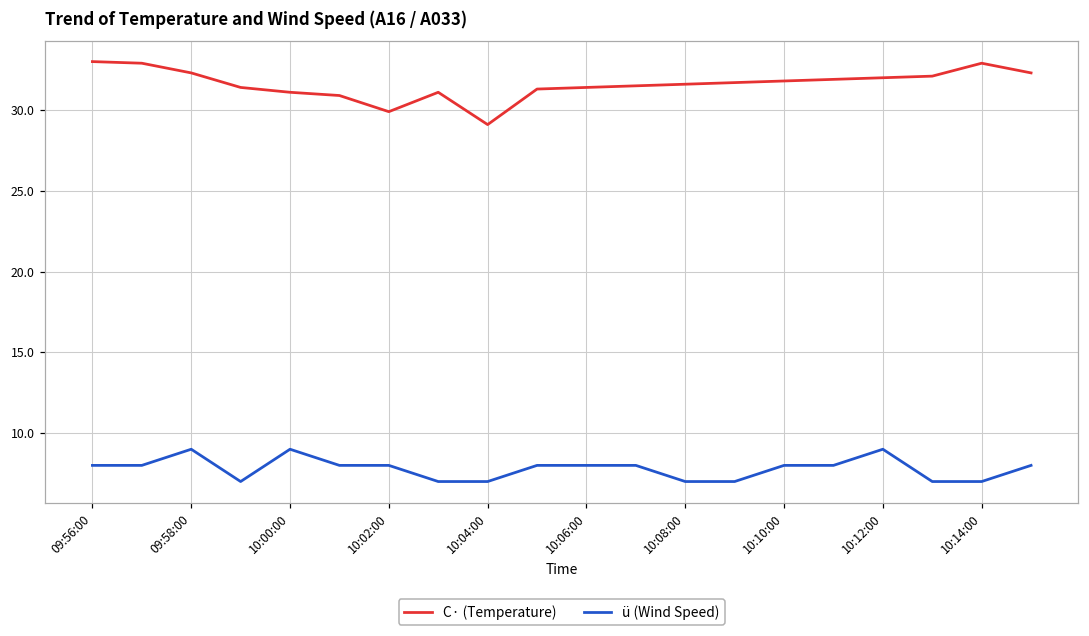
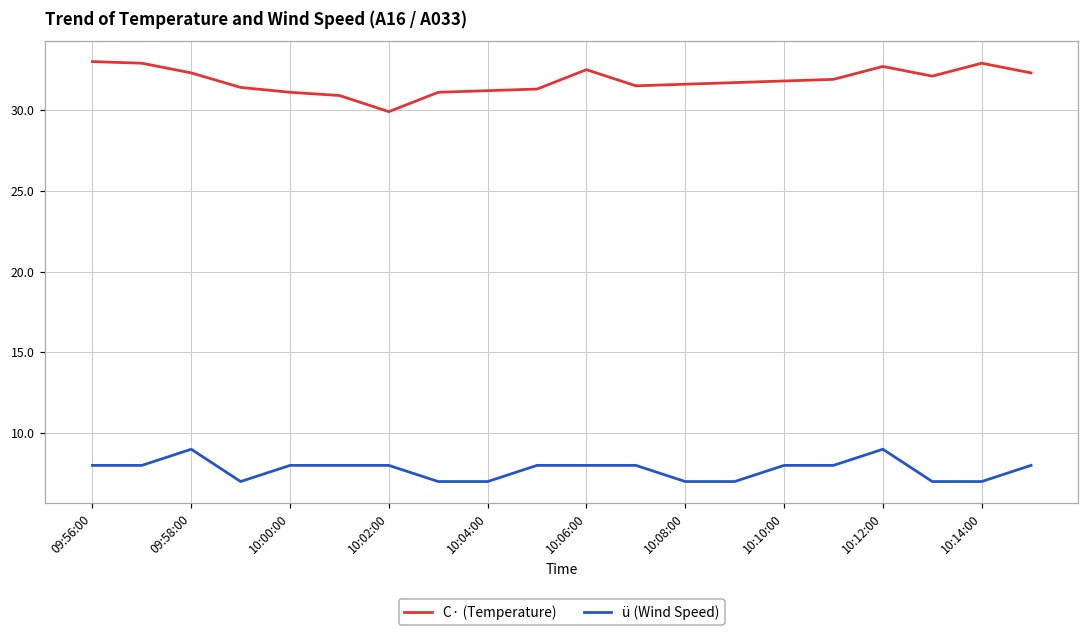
ü (Wind Speed), 10:00:00: 9 -> 8
C· (Temperature), 10:04:00: 29.1 -> 31.2
C· (Temperature), 10:06:00: 31.4 -> 32.5
C· (Temperature), 10:12:00: 32.0 -> 32.7
